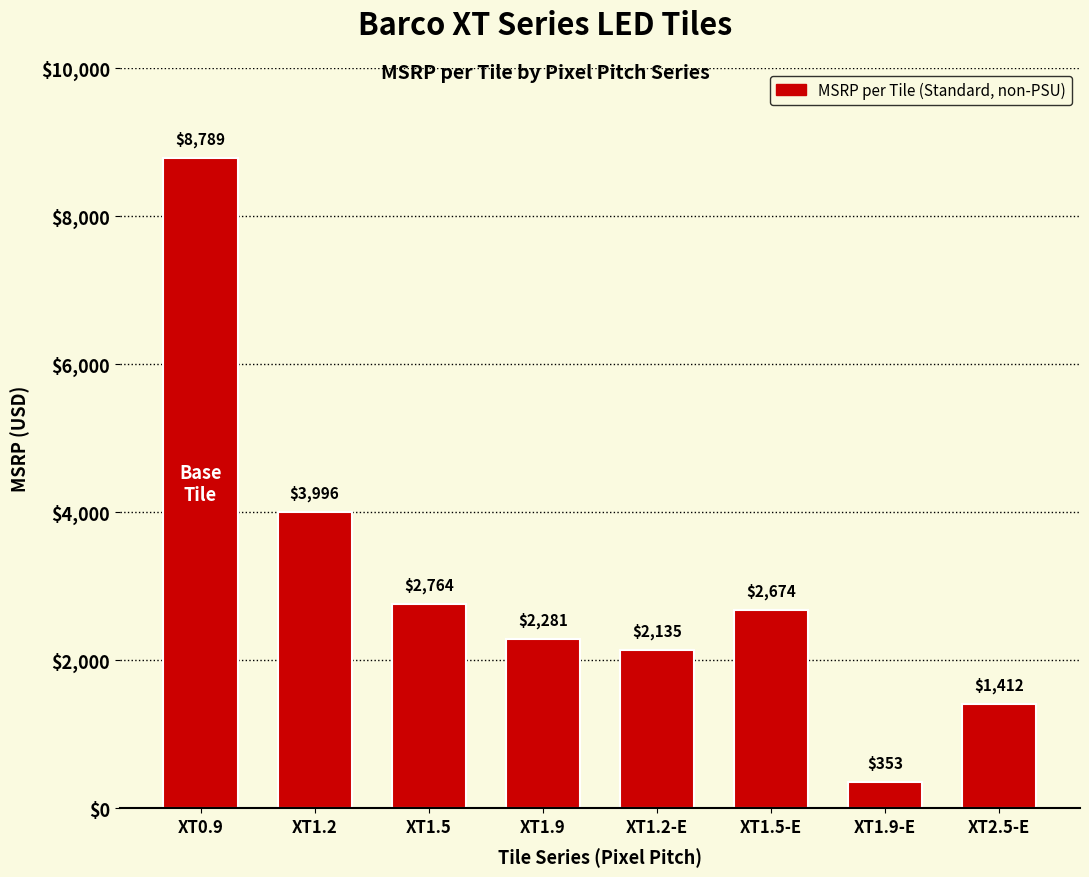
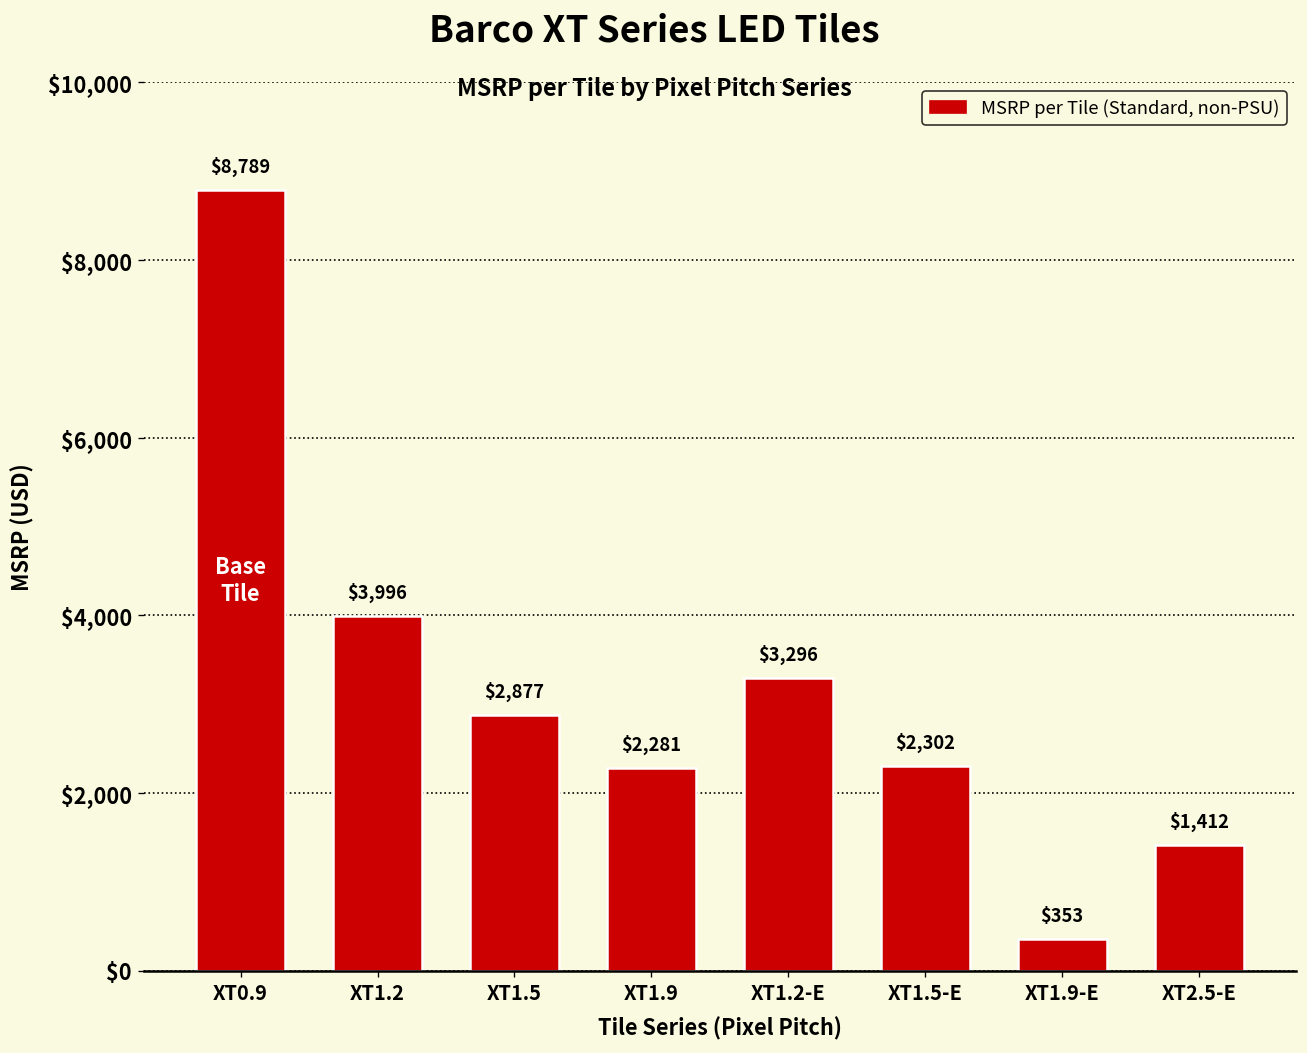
XT1.5: $2,764 -> $2,877
XT1.2-E: $2,135 -> $3,296
XT1.5-E: $2,674 -> $2,302
